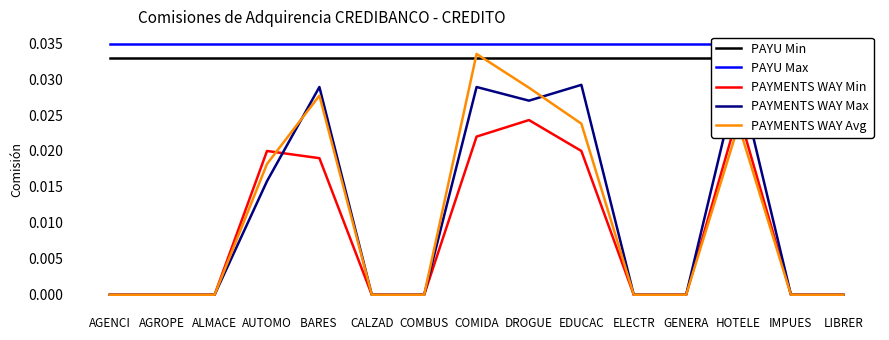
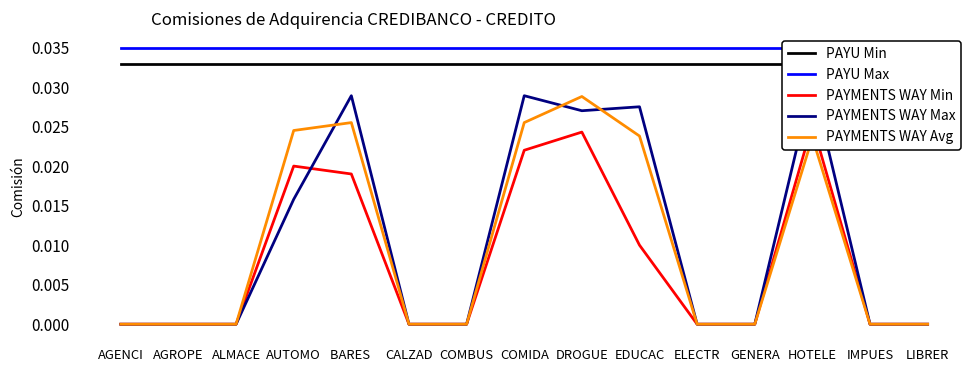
PAYMENTS WAY Avg, AUTOMO: 0.018 -> 0.025
PAYMENTS WAY Avg, BARES: 0.028 -> 0.026
PAYMENTS WAY Avg, COMIDA: 0.034 -> 0.026
PAYMENTS WAY Min, EDUCAC: 0.02 -> 0.01
PAYMENTS WAY Max, EDUCAC: 0.029 -> 0.028
